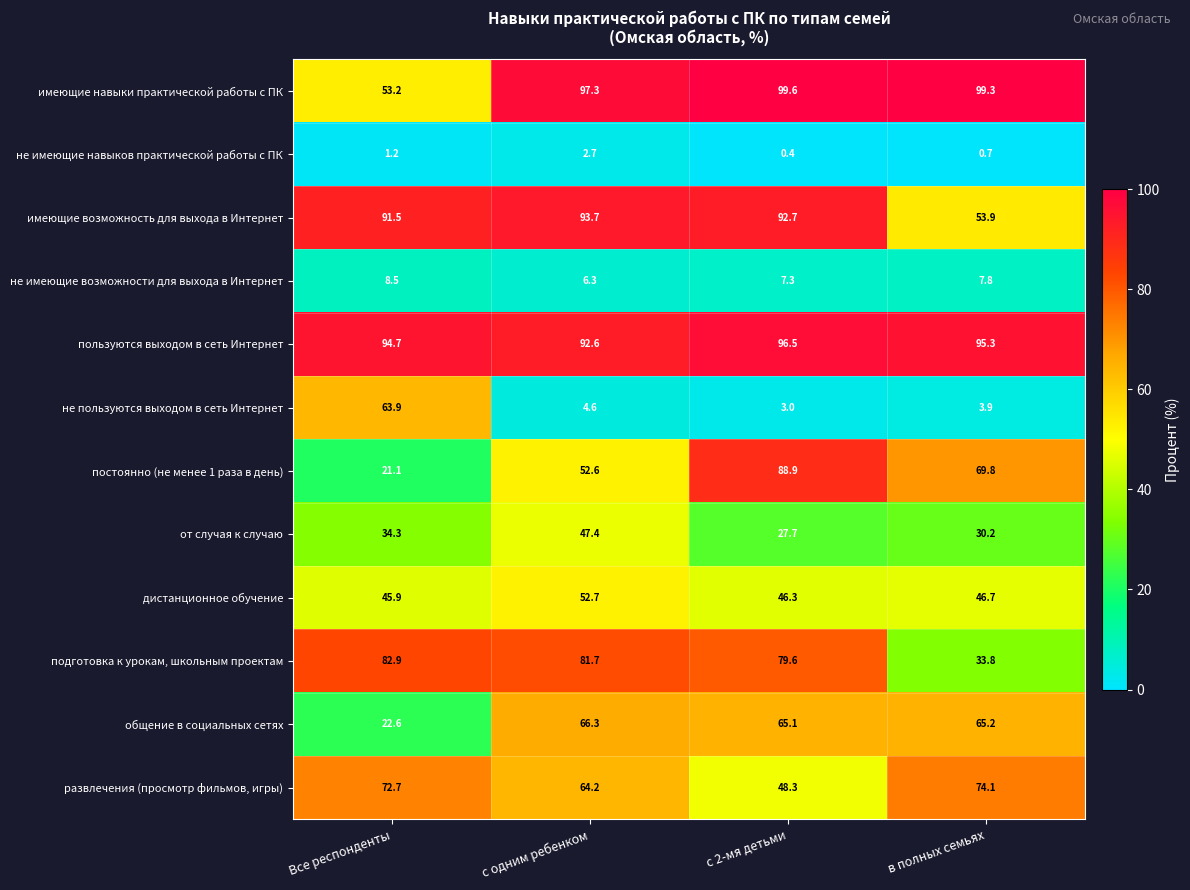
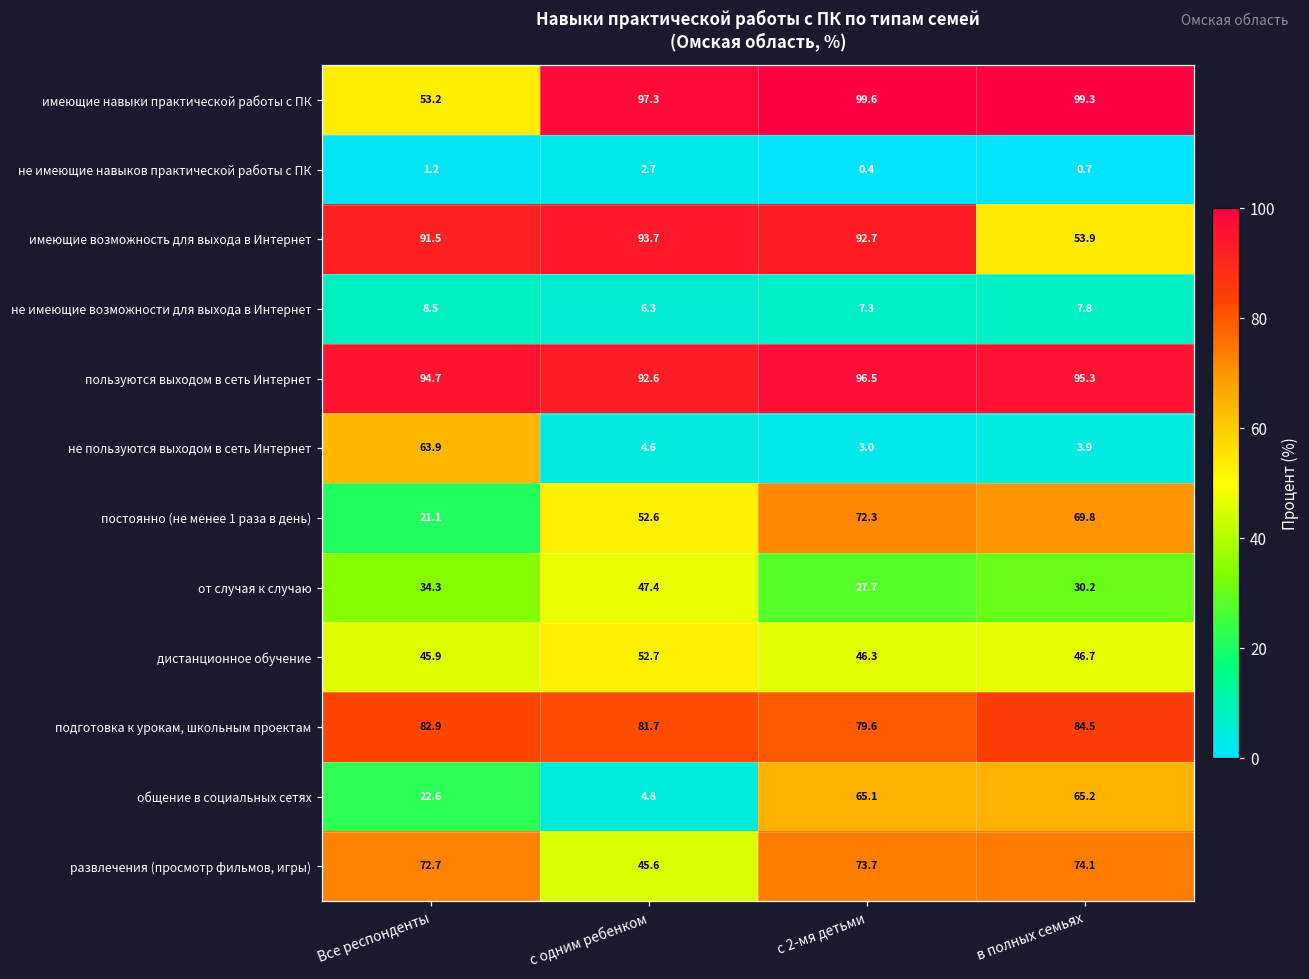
постоянно (не менее 1 раза в день), с 2-мя детьми: 88.9 -> 72.3
подготовка к урокам, школьным проектам, в полных семьях: 33.8 -> 84.5
общение в социальных сетях, с одним ребенком: 66.3 -> 4.8
развлечения (просмотр фильмов, игры), с одним ребенком: 64.2 -> 45.6
развлечения (просмотр фильмов, игры), с 2-мя детьми: 48.3 -> 73.7
